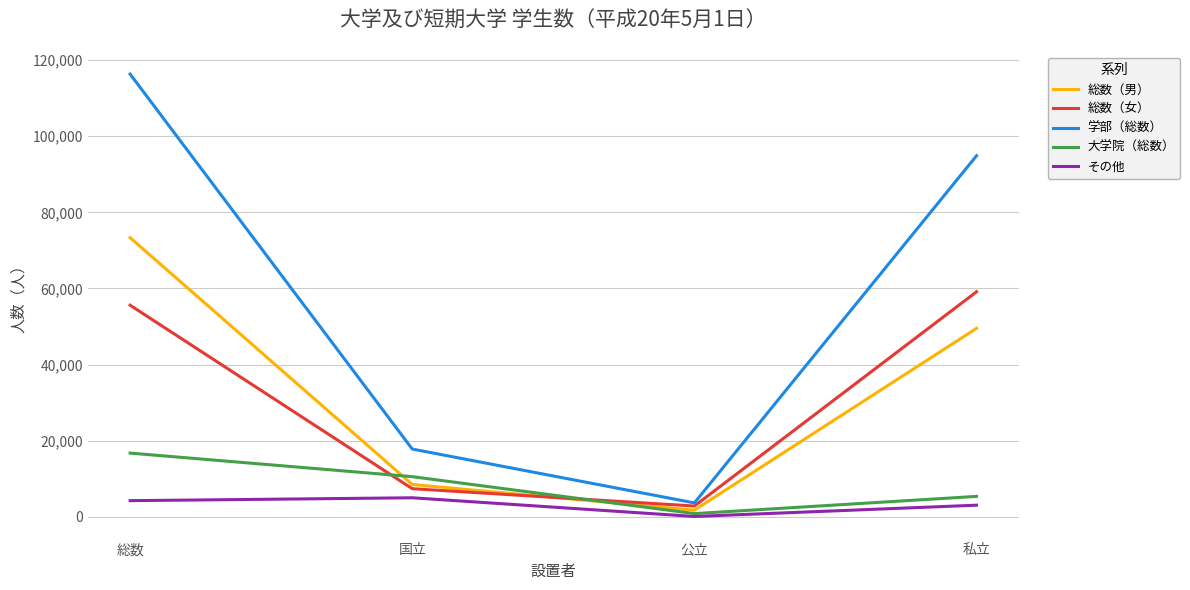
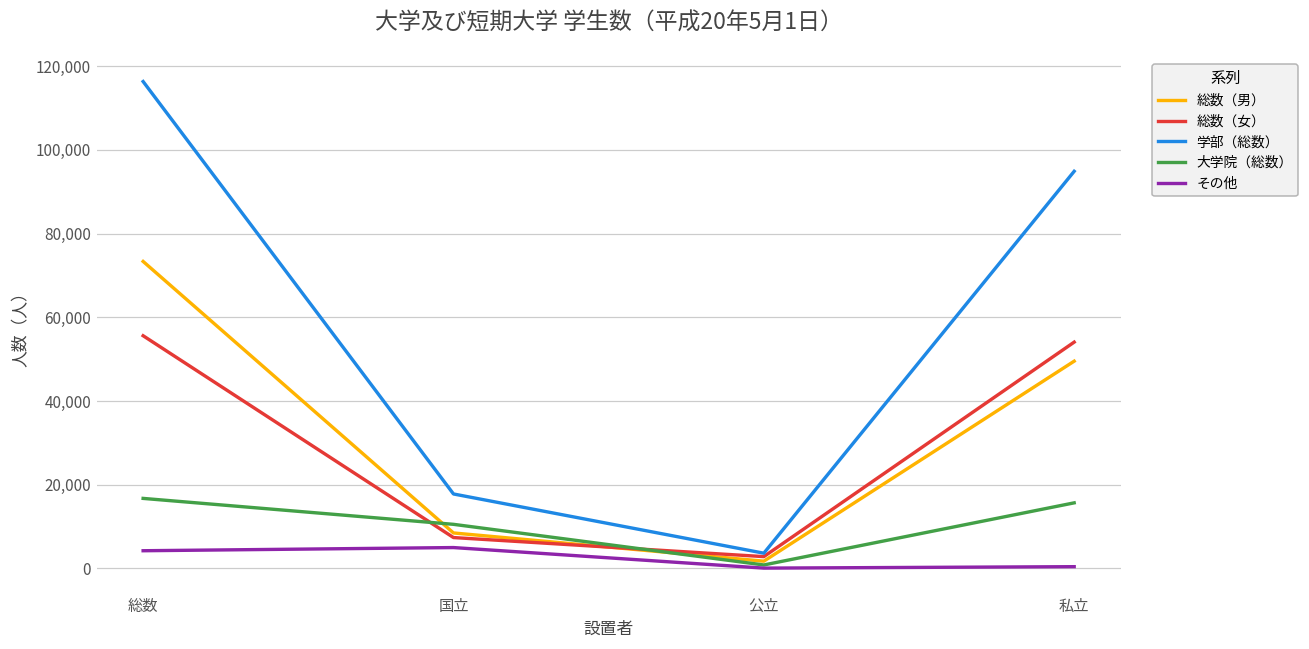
総数（女）, 私立: 59,000 -> 54,000
大学院（総数）, 私立: 5,000 -> 16,000
その他, 私立: 3,000 -> 0
